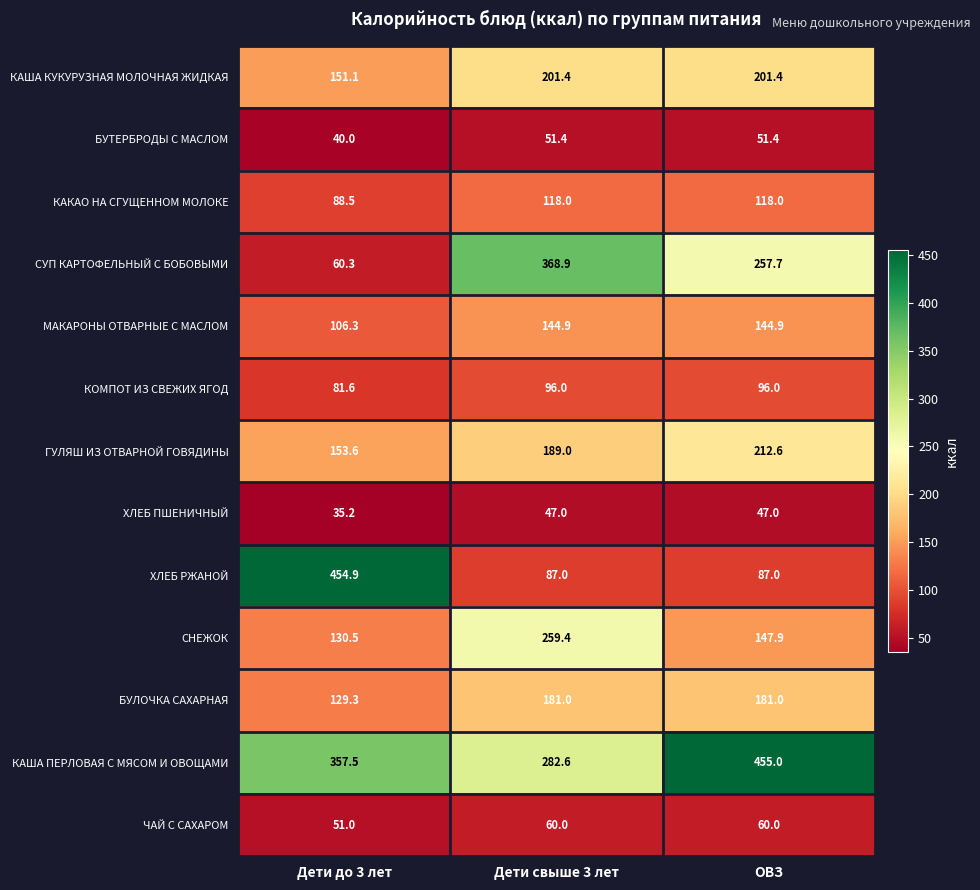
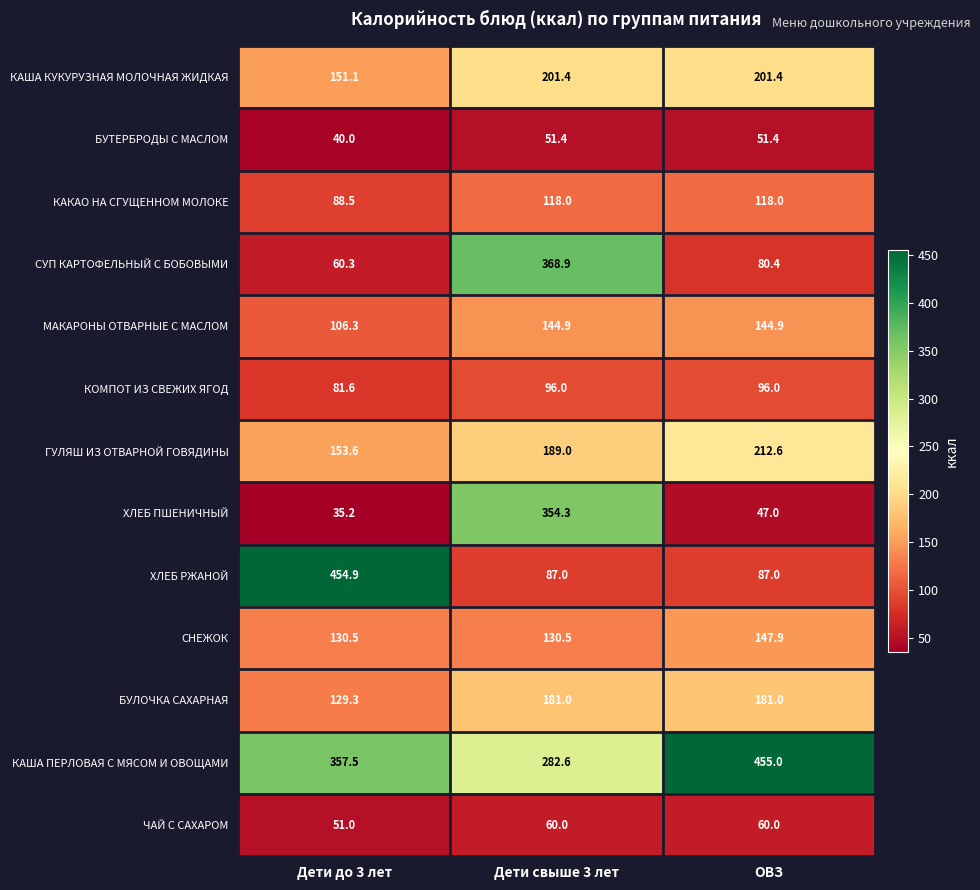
СУП КАРТОФЕЛЬНЫЙ С БОБОВЫМИ, ОВЗ: 257.7 -> 80.4
ХЛЕБ ПШЕНИЧНЫЙ, Дети свыше 3 лет: 47.0 -> 354.3
СНЕЖОК, Дети свыше 3 лет: 259.4 -> 130.5
